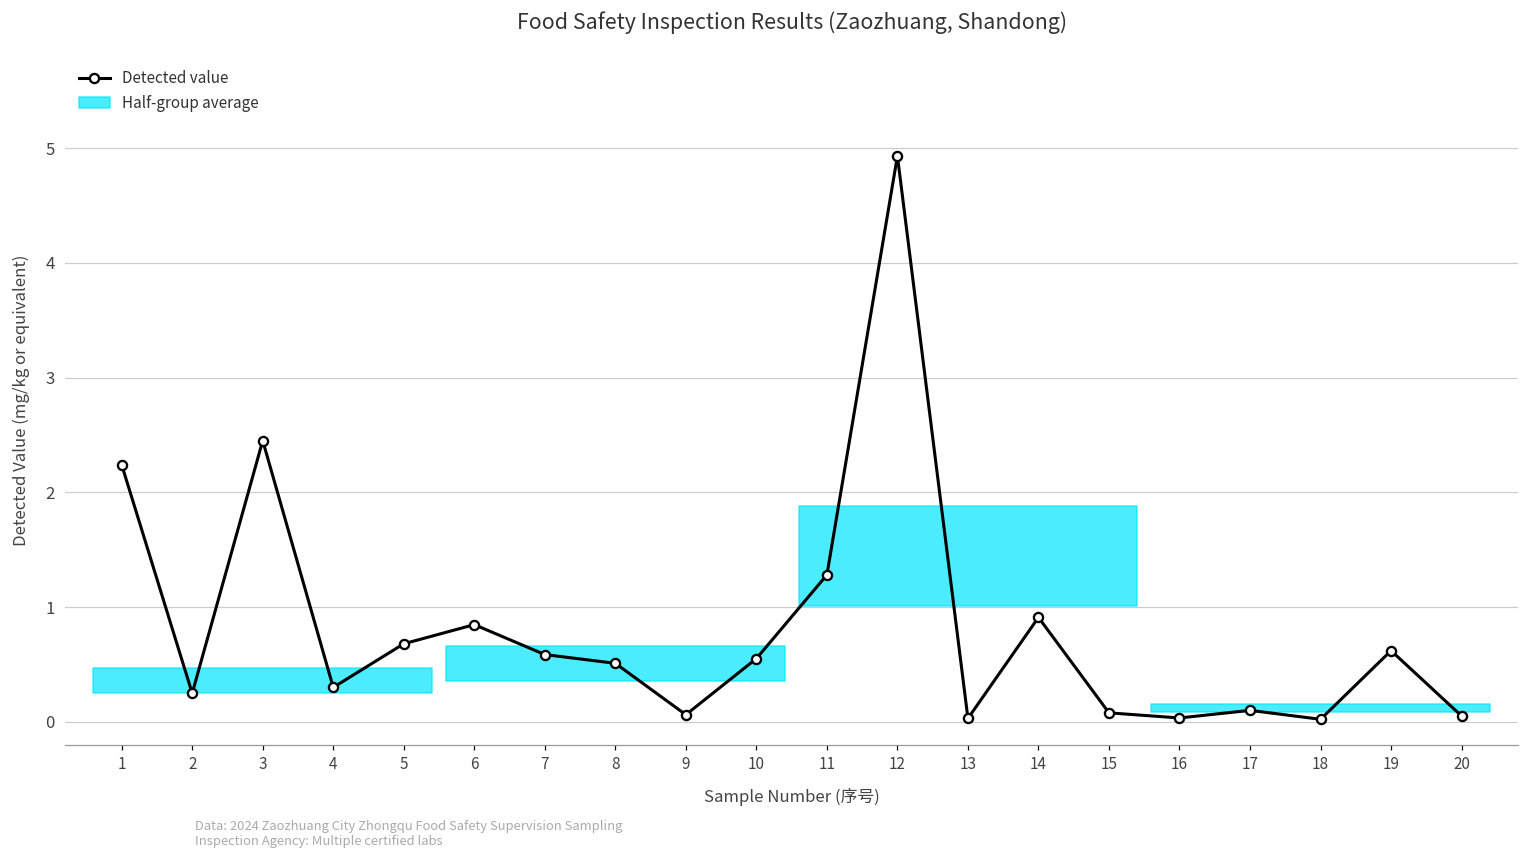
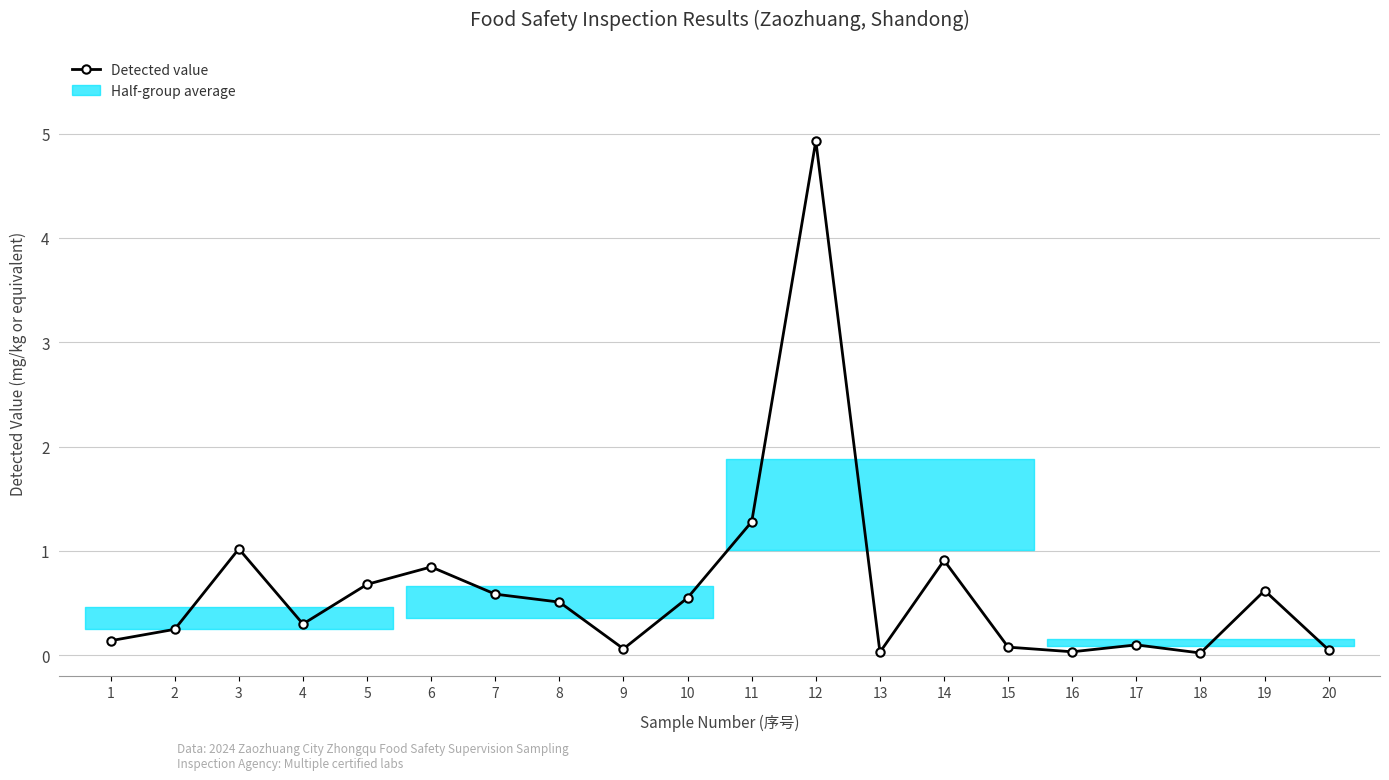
1: 2.24 -> 0.14
3: 2.45 -> 1.02
